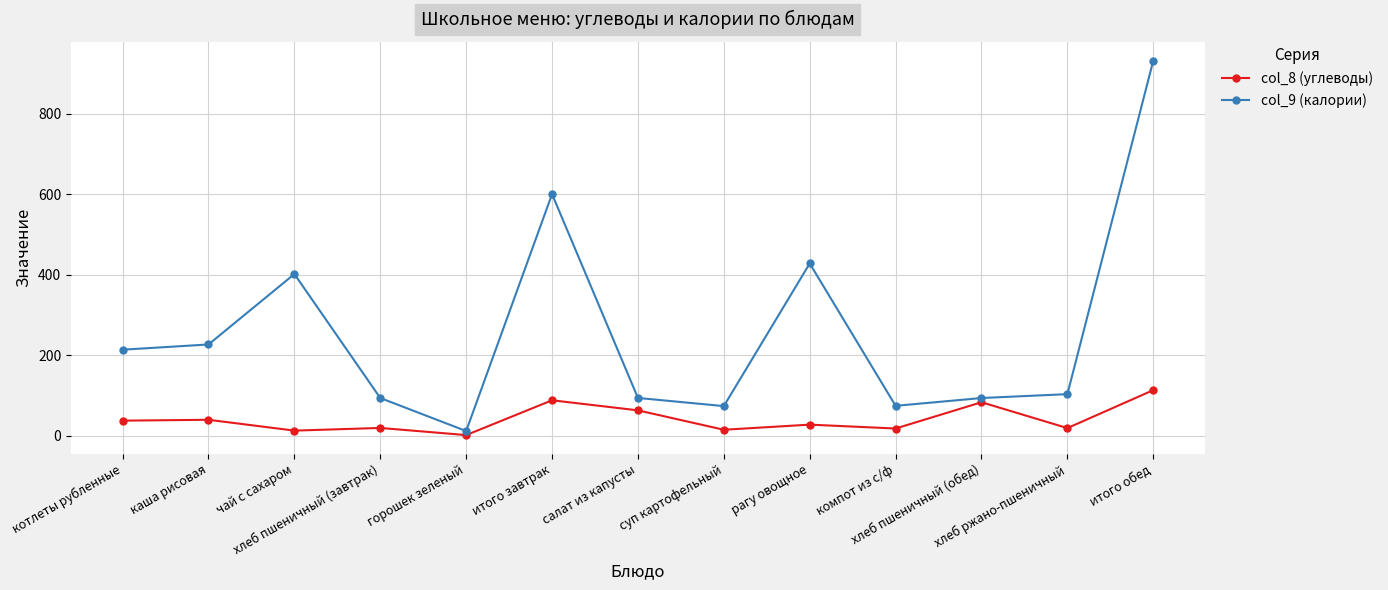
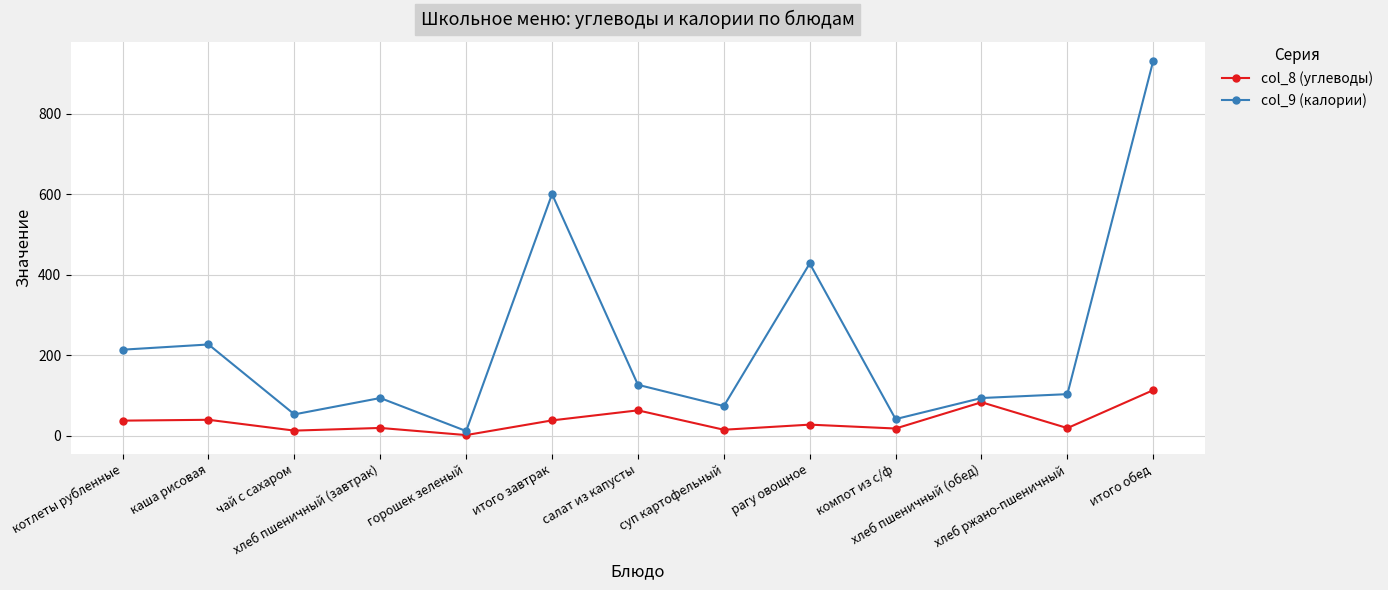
col_9 (калории), чай с сахаром: 400 -> 50
col_8 (углеводы), итого завтрак: 90 -> 40
col_9 (калории), салат из капусты: 90 -> 130
col_9 (калории), компот из с/ф: 70 -> 40
